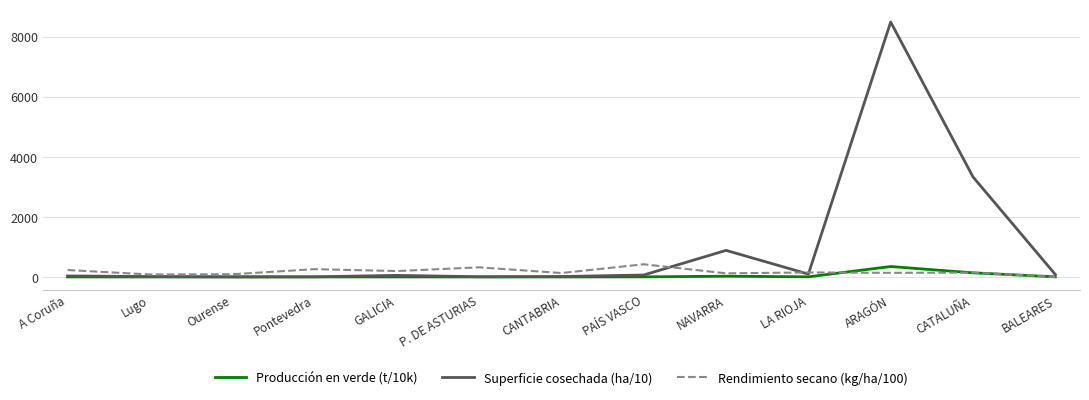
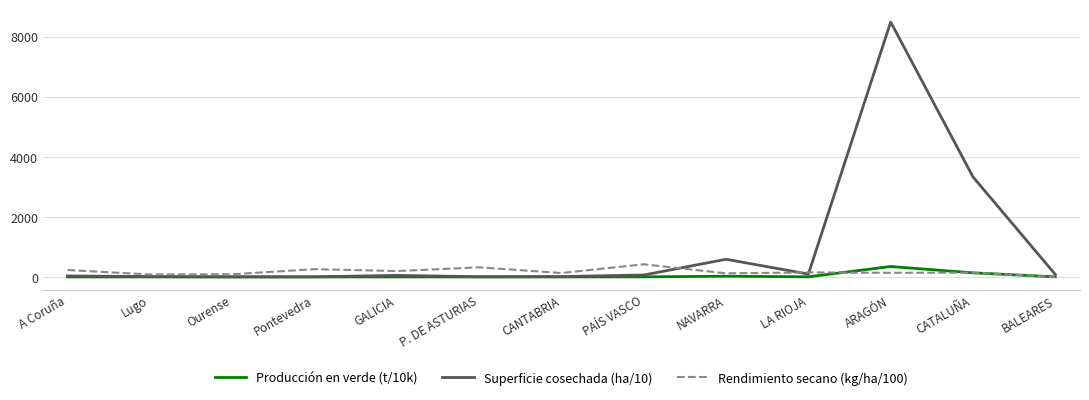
Superficie cosechada (ha/10), NAVARRA: 900 -> 600
